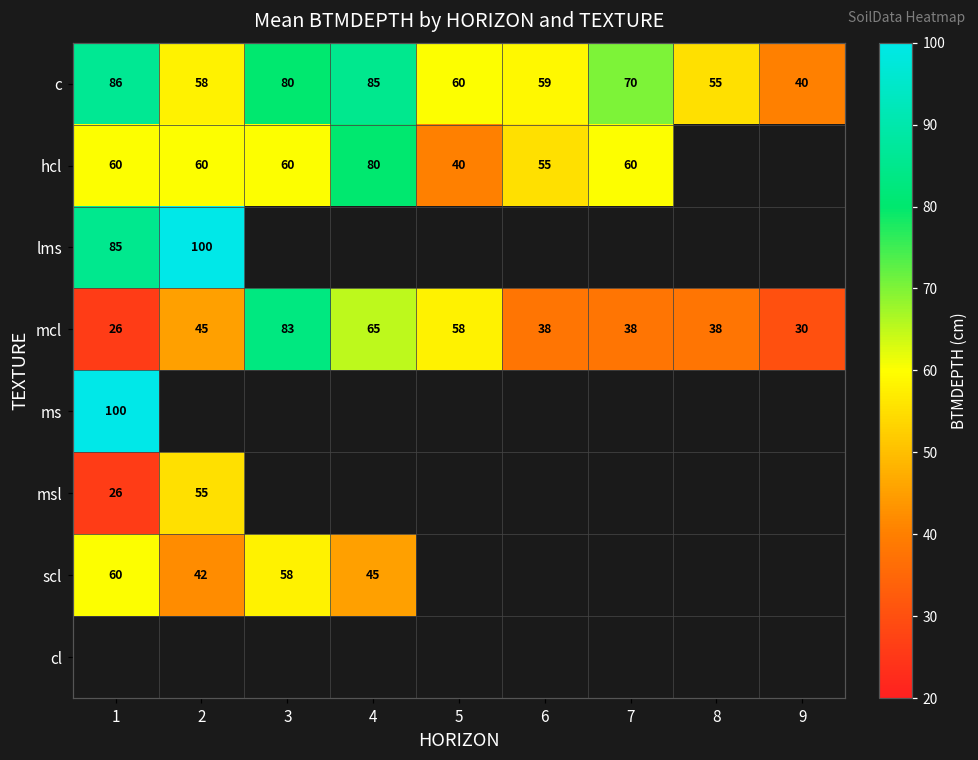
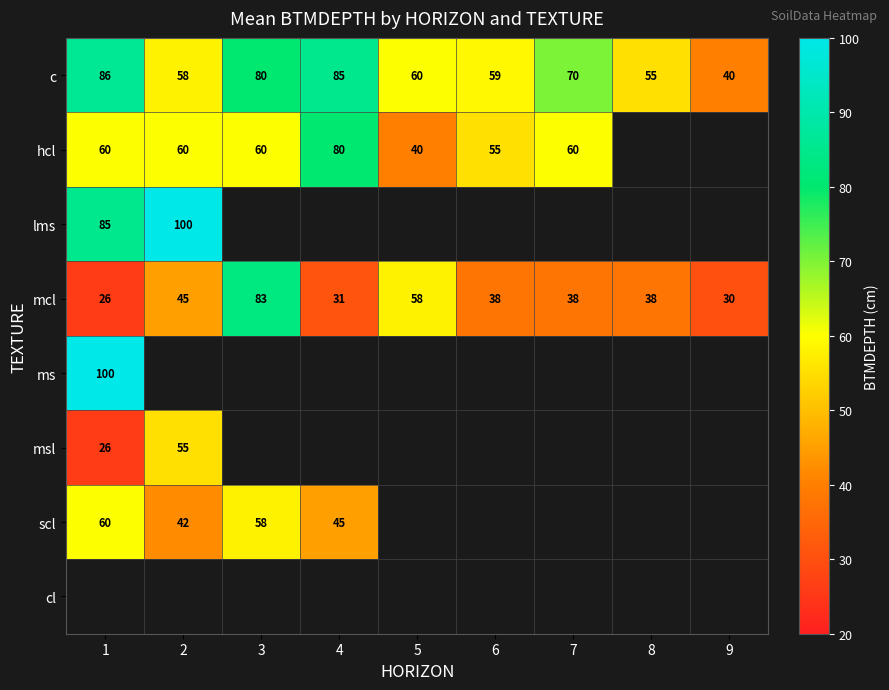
mcl, 4: 65 -> 31
